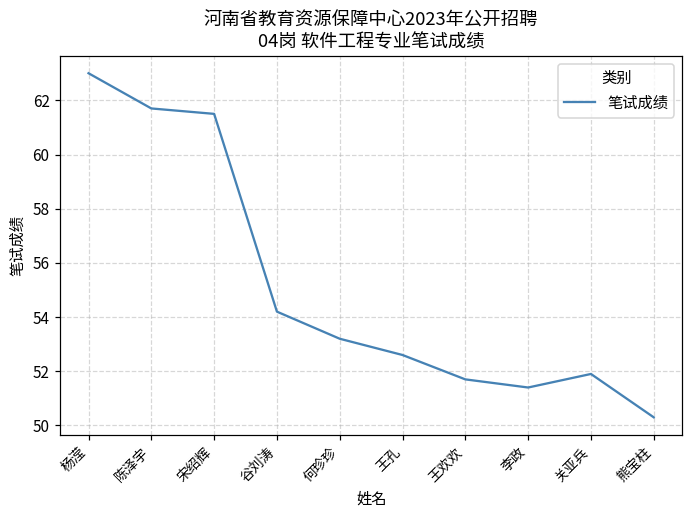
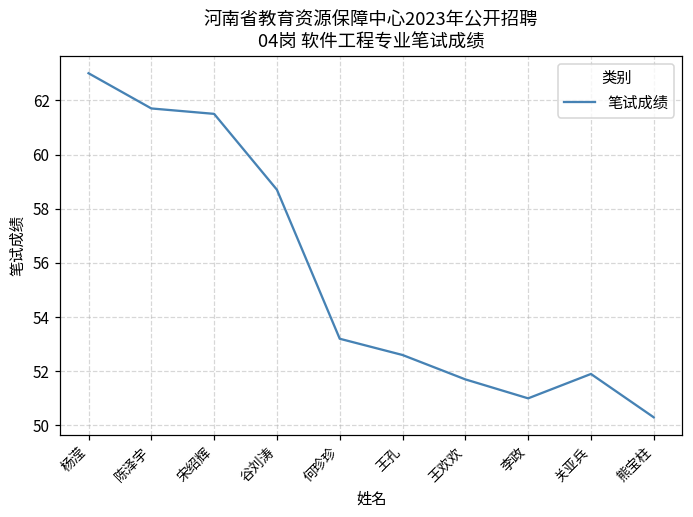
谷刘涛: 54.2 -> 58.7
李政: 51.4 -> 51.0
